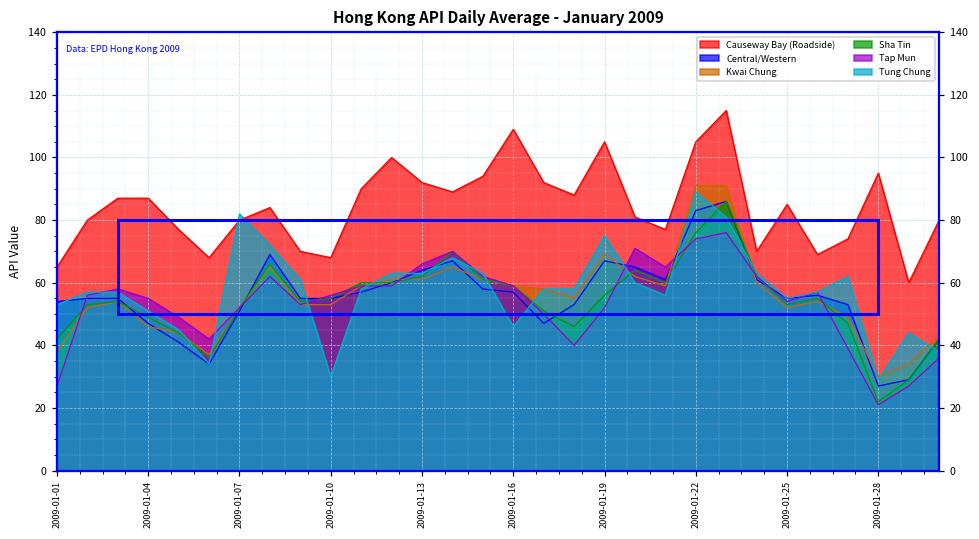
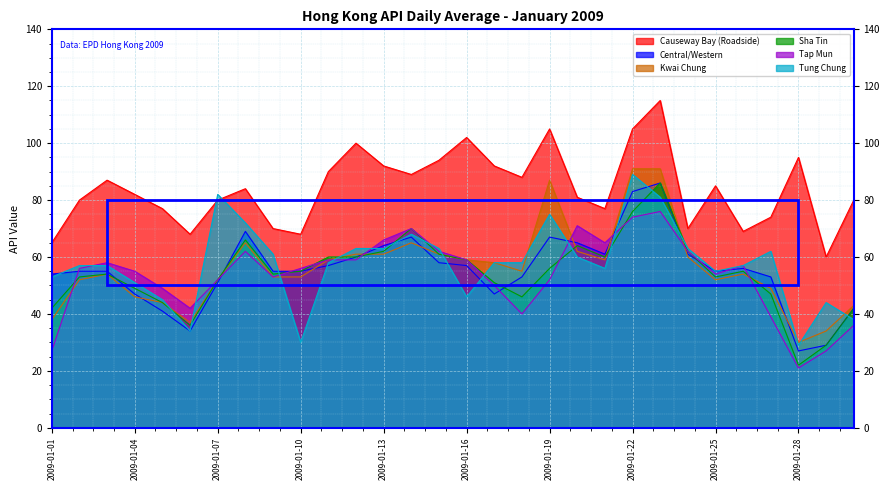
Causeway Bay (Roadside), 2009-01-04: 87 -> 82
Causeway Bay (Roadside), 2009-01-16: 109 -> 102
Kwai Chung, 2009-01-19: 69 -> 87
